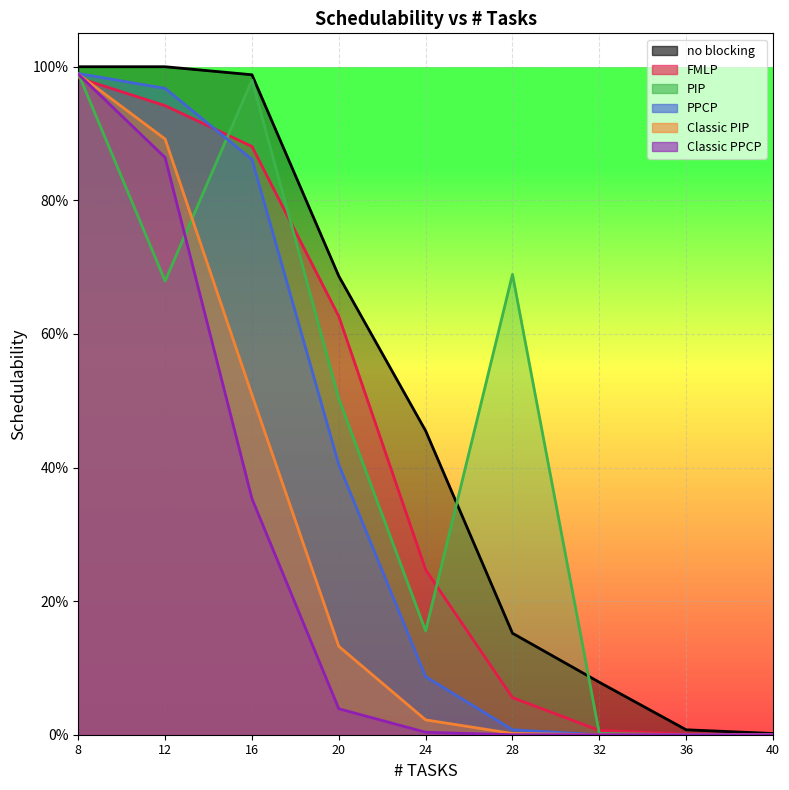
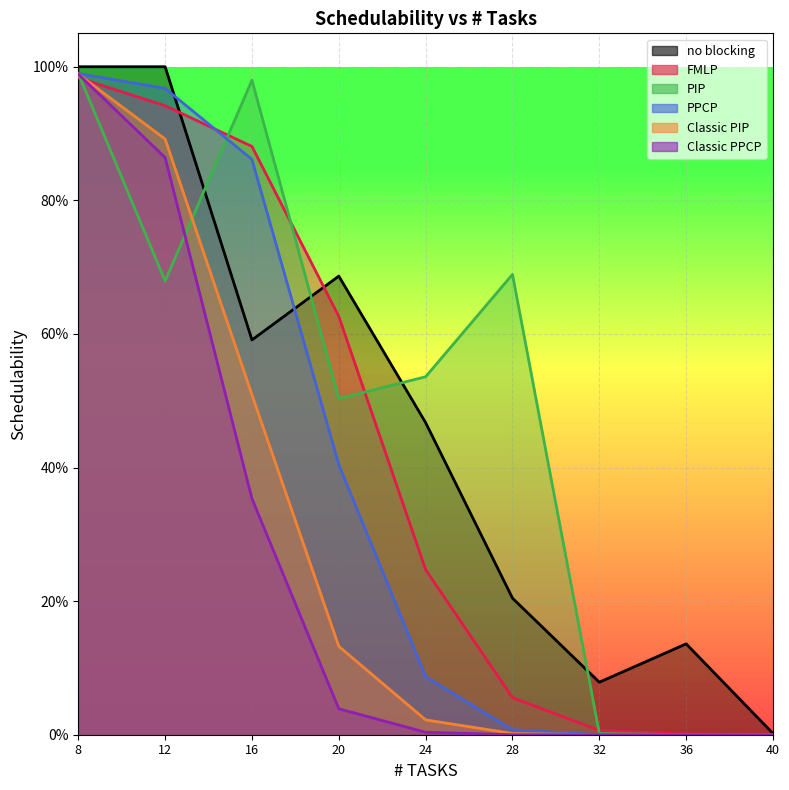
no blocking, 16: 99% -> 59%
no blocking, 24: 45% -> 47%
PIP, 24: 16% -> 54%
no blocking, 28: 15% -> 20%
no blocking, 36: 1% -> 14%
